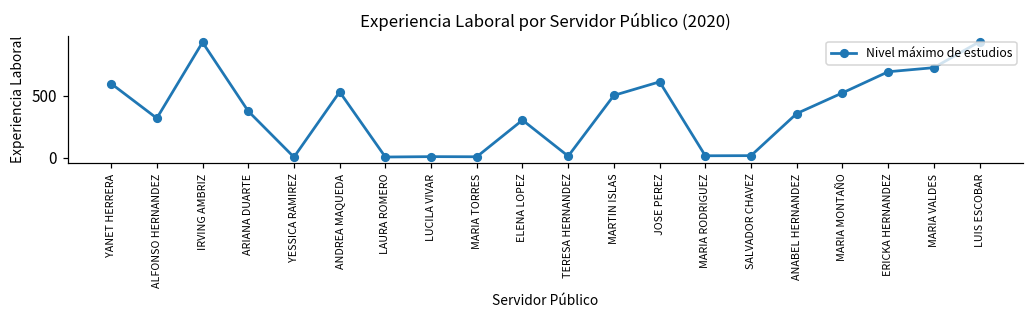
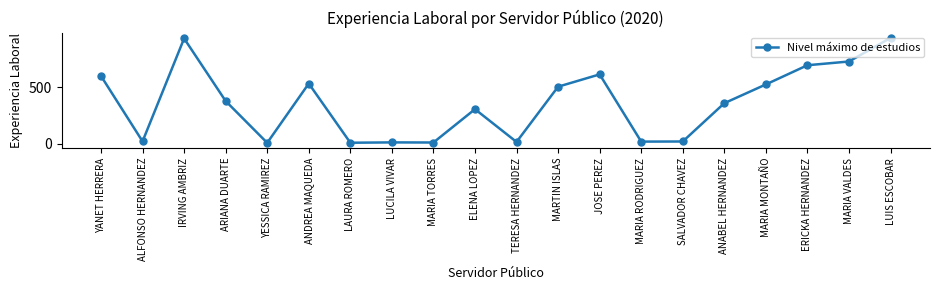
ALFONSO HERNANDEZ: 320 -> 20
